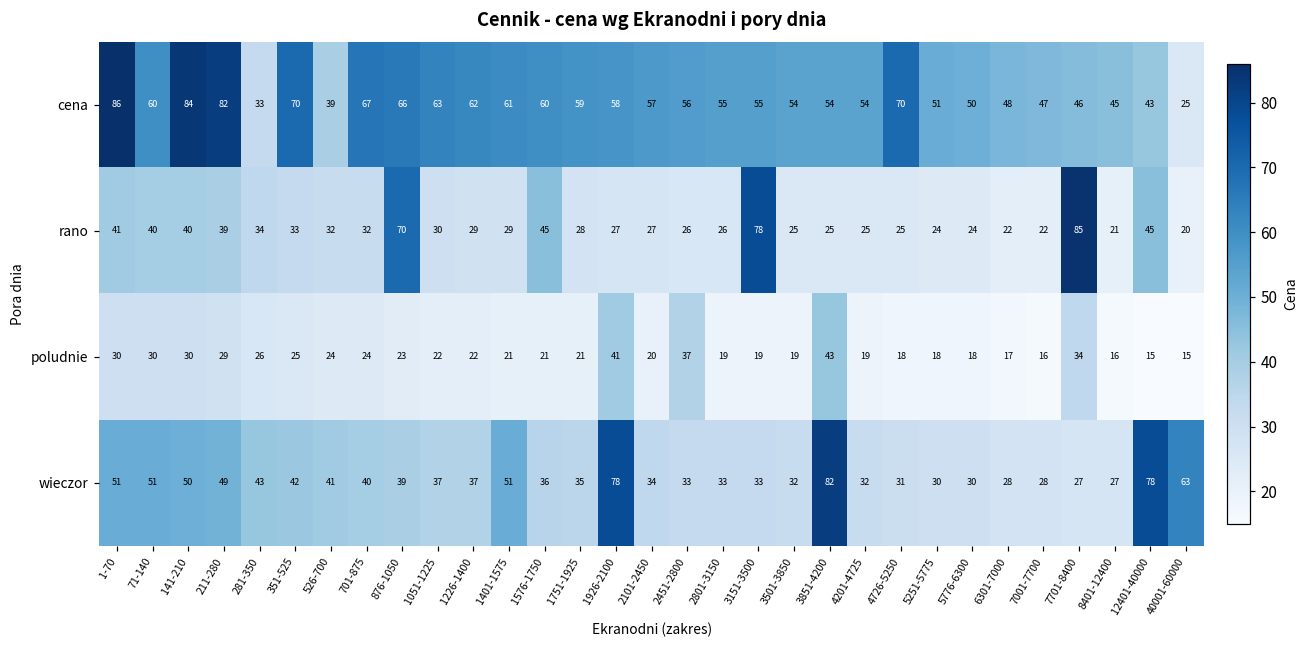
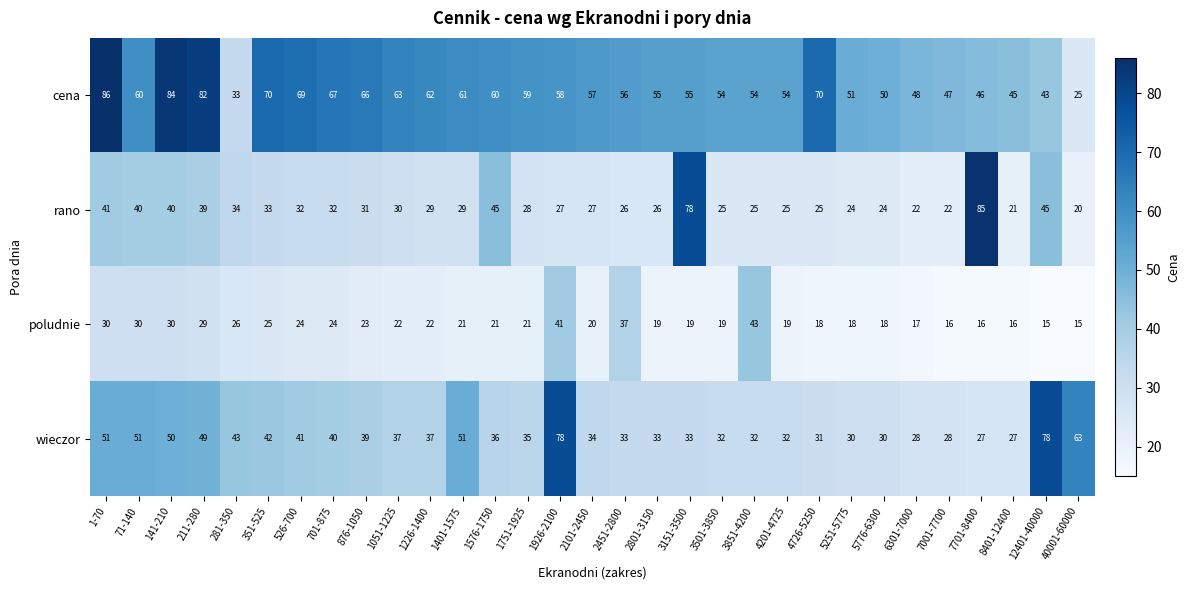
cena, 526-700: 39 -> 69
rano, 876-1050: 70 -> 31
poludnie, 7701-8400: 34 -> 16
wieczor, 3851-4200: 82 -> 32
